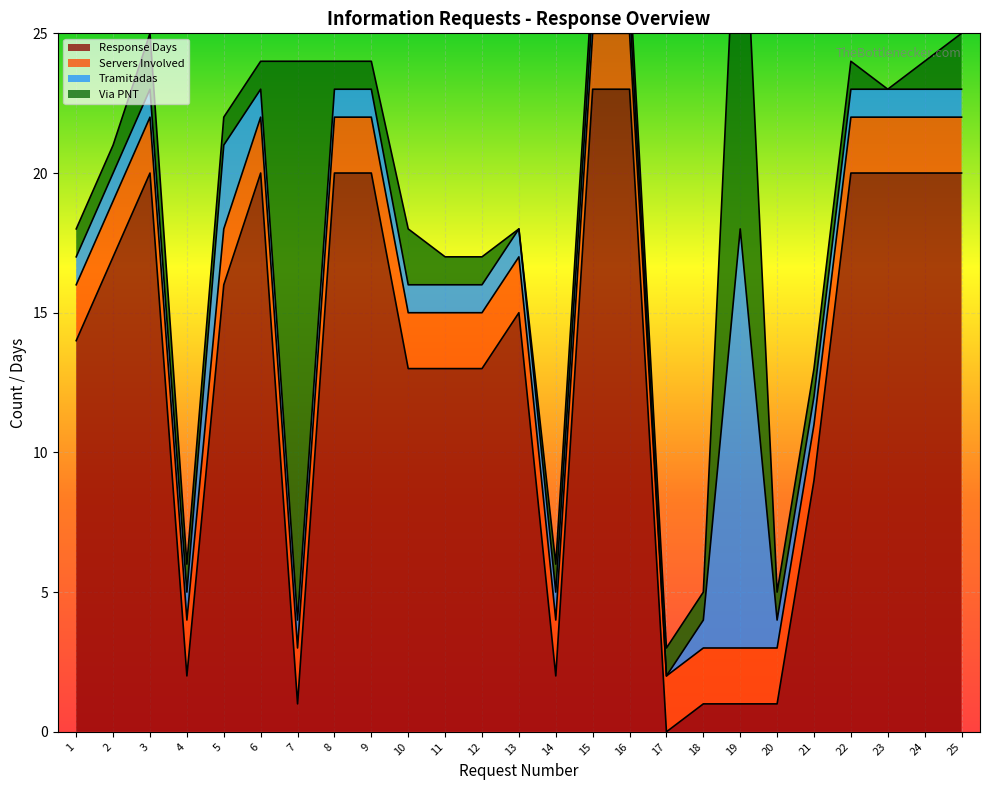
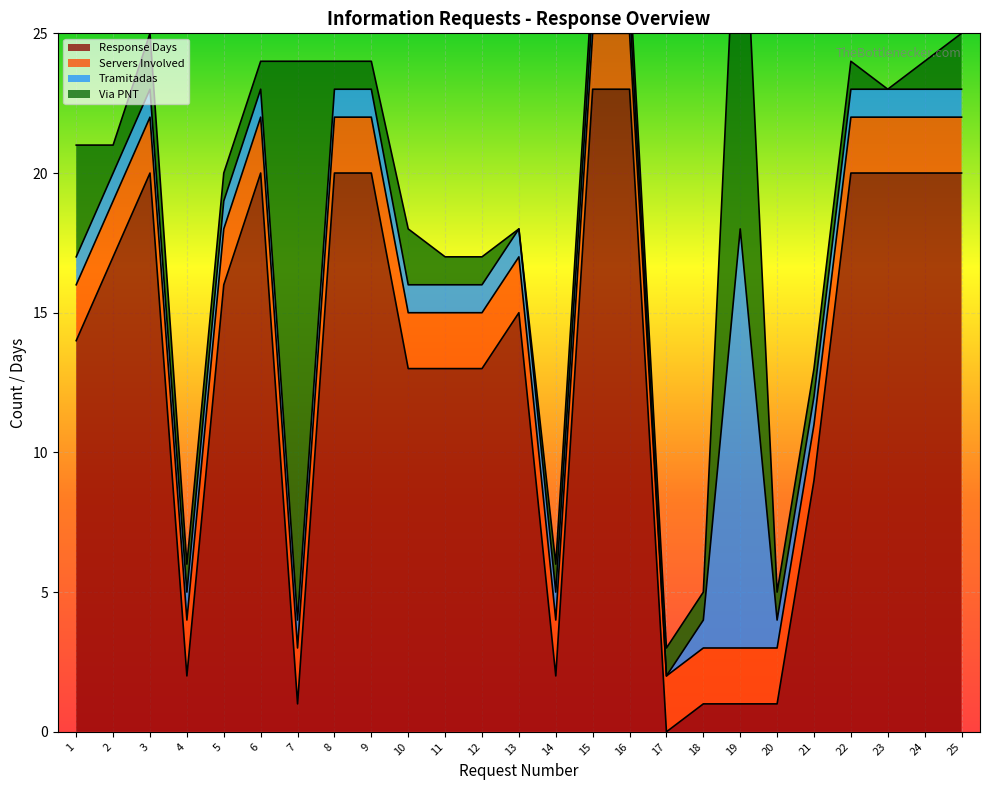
Via PNT, 1: 1 -> 4
Tramitadas, 5: 3 -> 1
